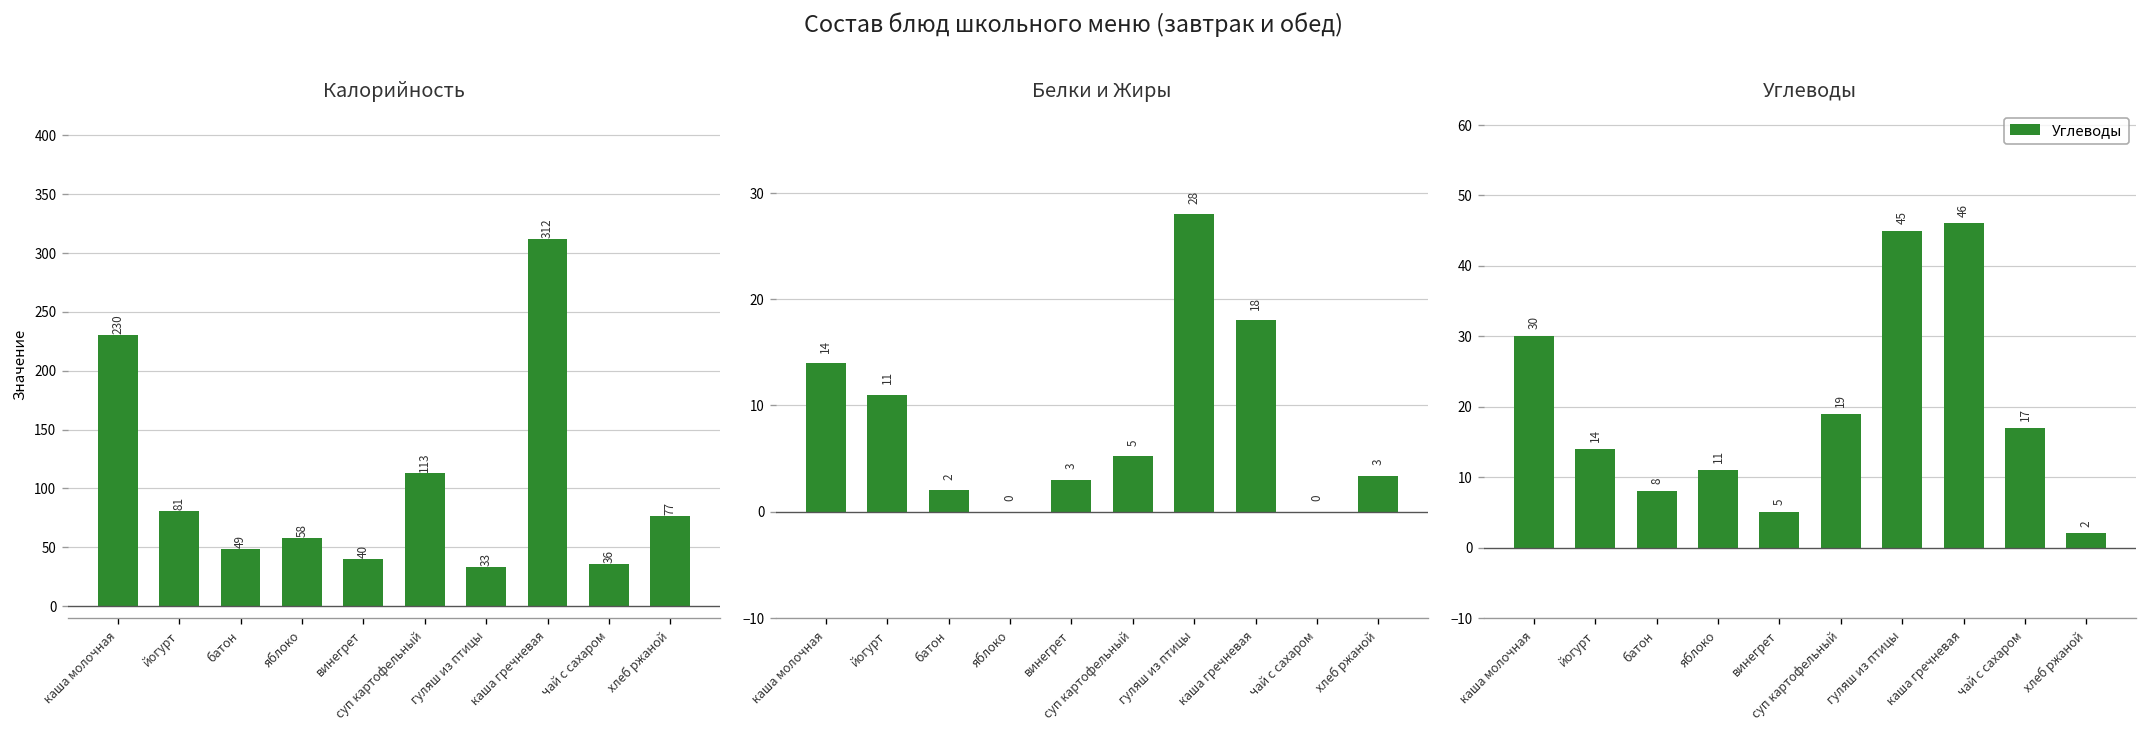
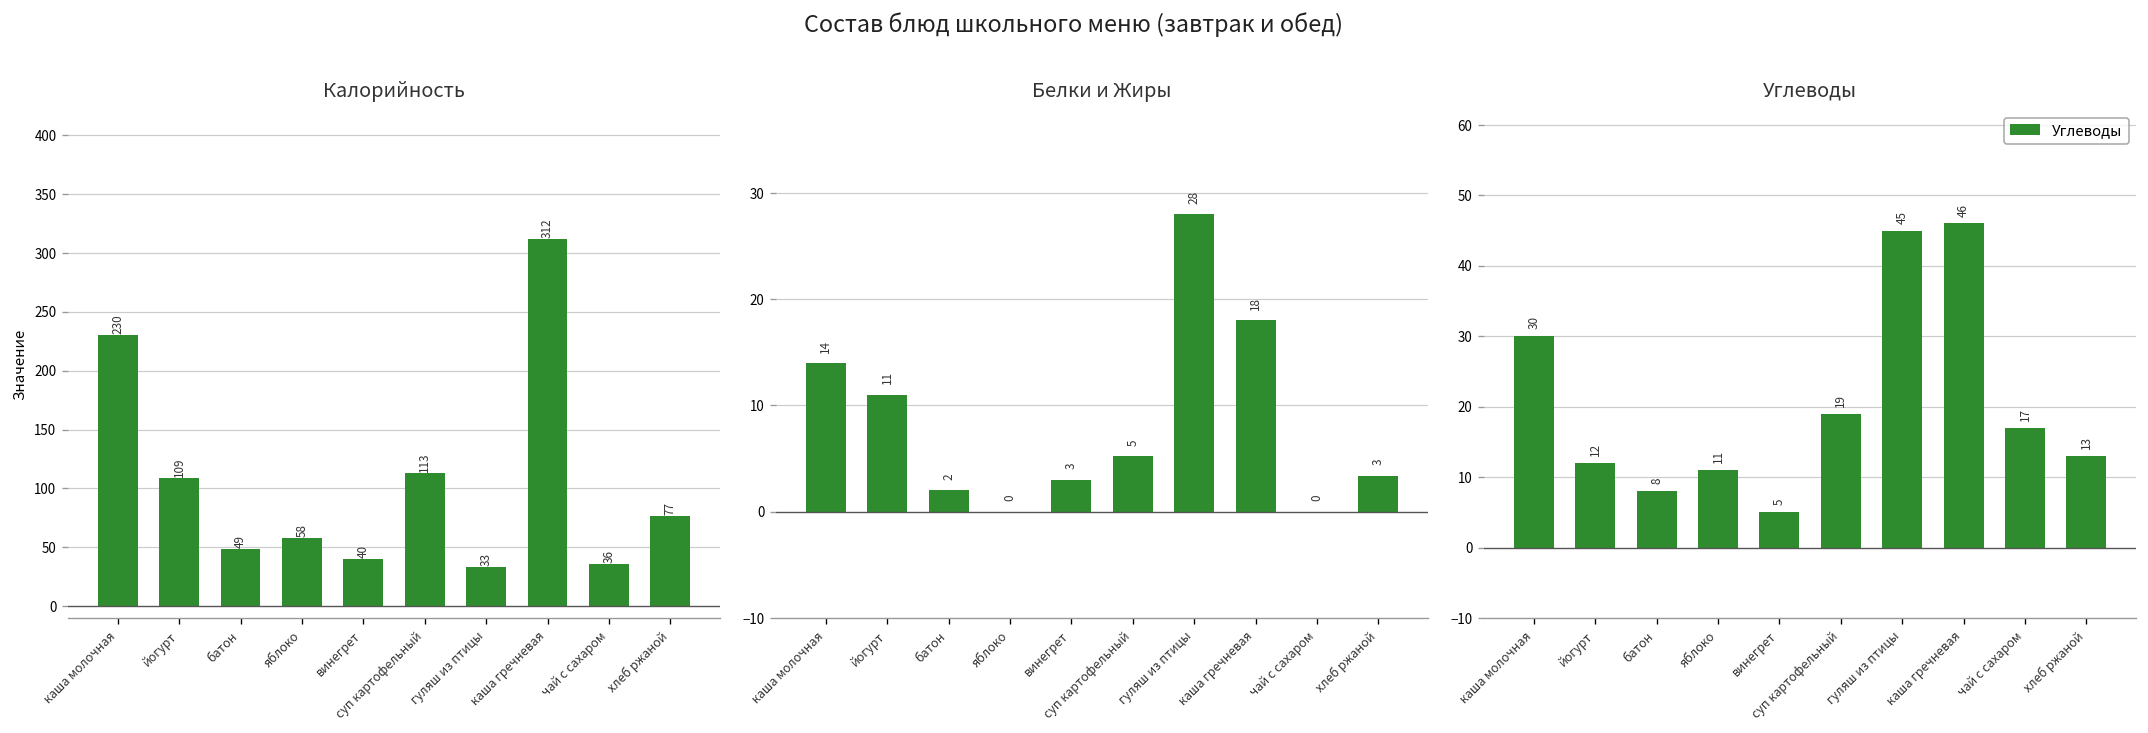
Калорийность, йогурт: 81 -> 109
Углеводы, йогурт: 14 -> 12
Углеводы, хлеб ржаной: 2 -> 13
